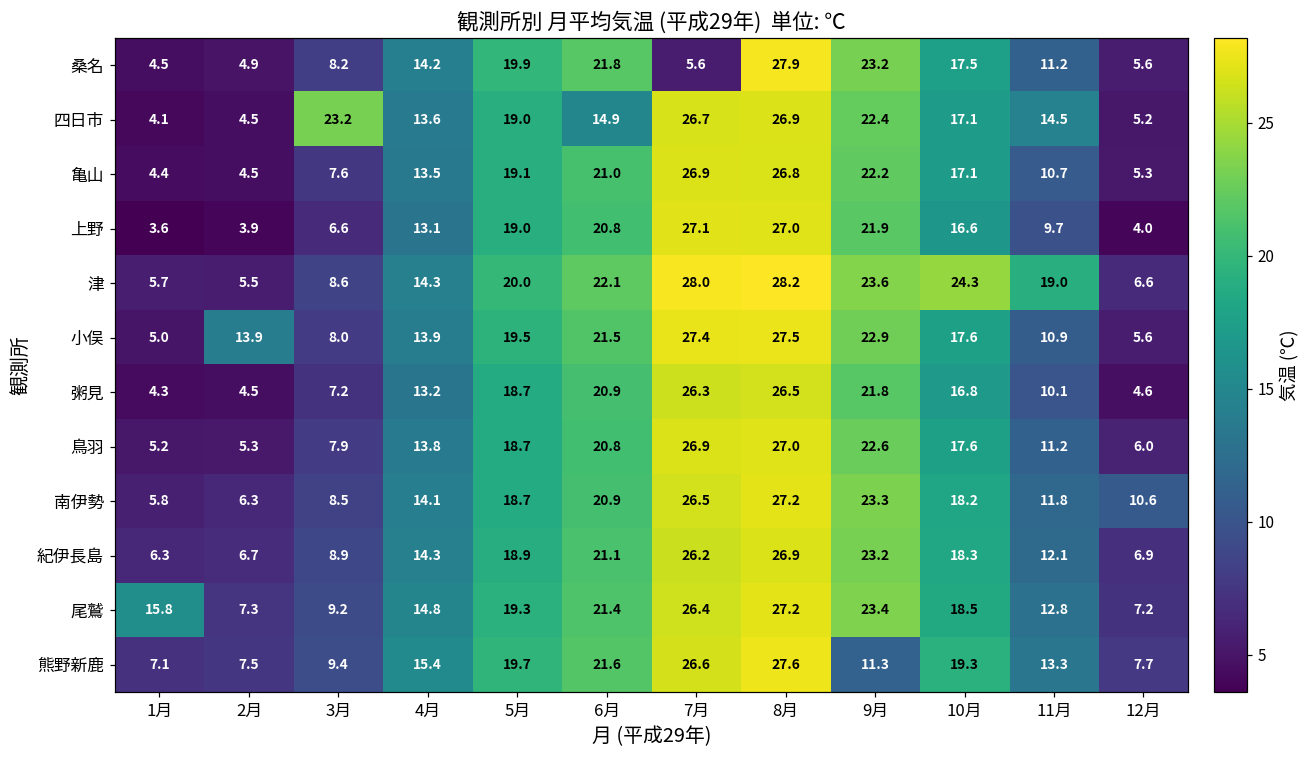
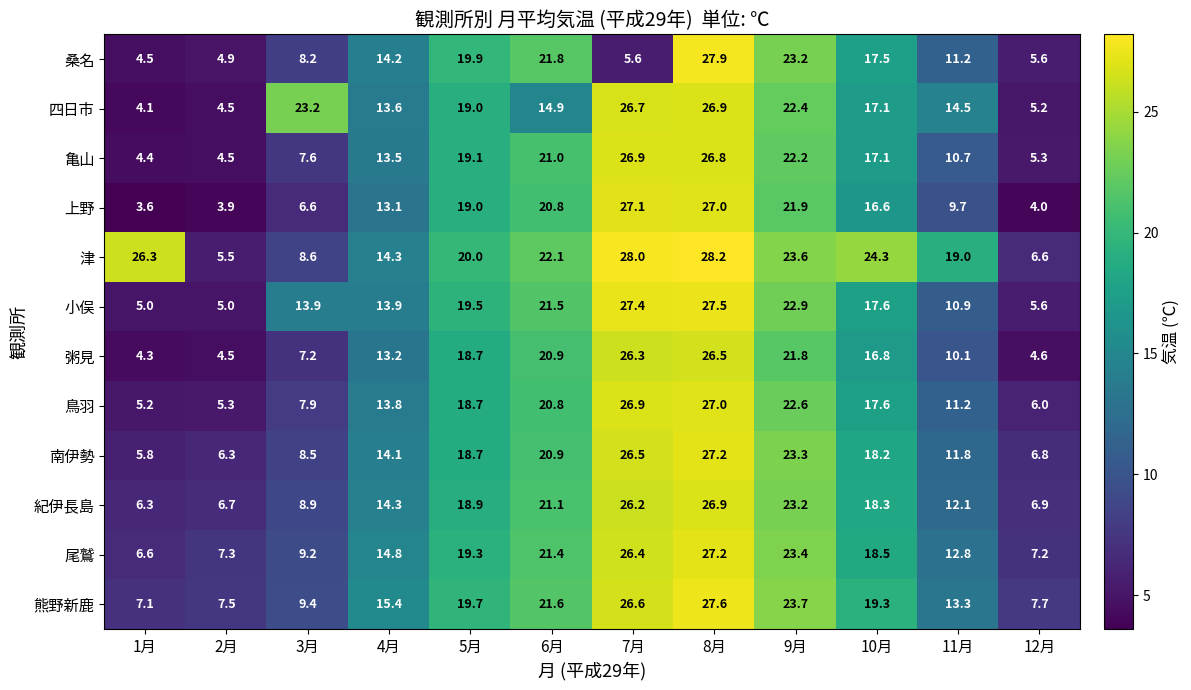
津, 1月: 5.7 -> 26.3
小俣, 2月: 13.9 -> 5.0
小俣, 3月: 8.0 -> 13.9
南伊勢, 12月: 10.6 -> 6.8
尾鷲, 1月: 15.8 -> 6.6
熊野新鹿, 9月: 11.3 -> 23.7
